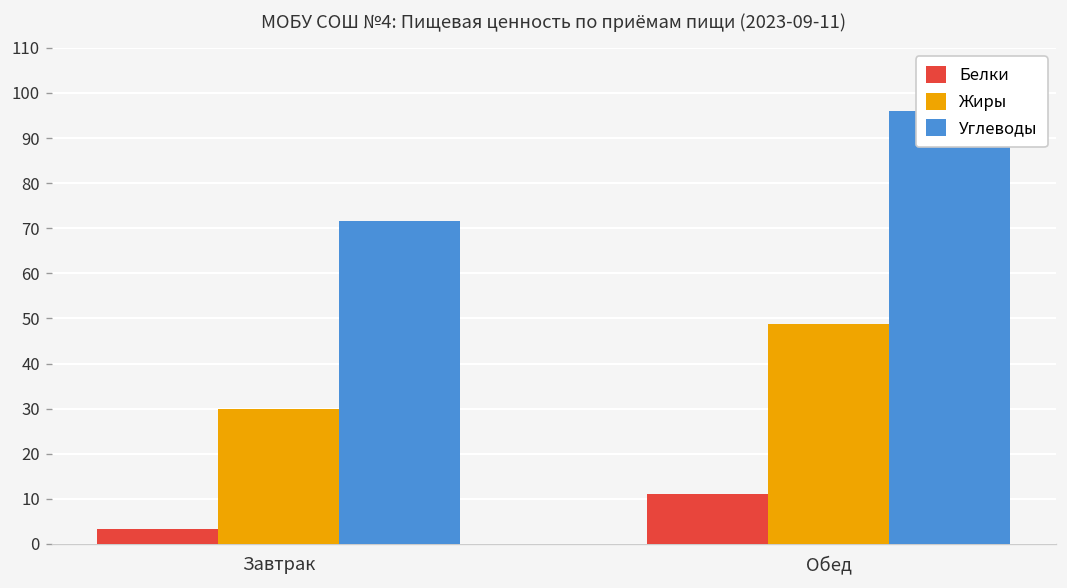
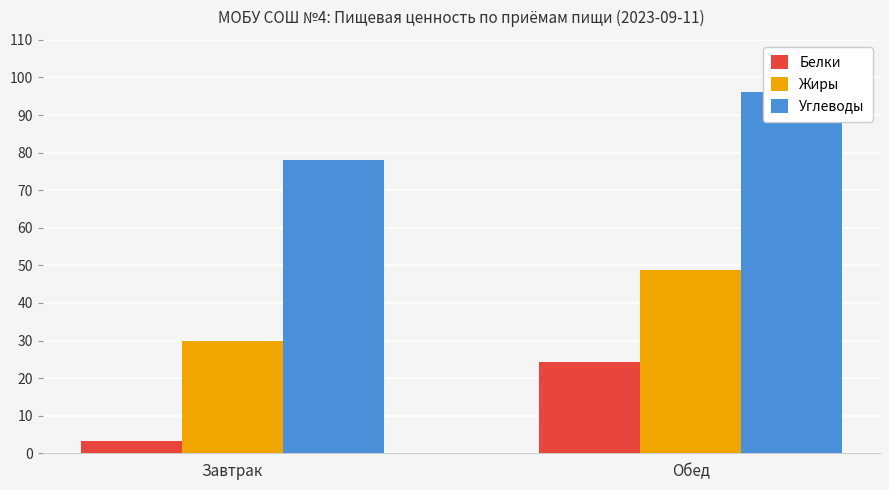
Углеводы, Завтрак: 72 -> 78
Белки, Обед: 11 -> 24
